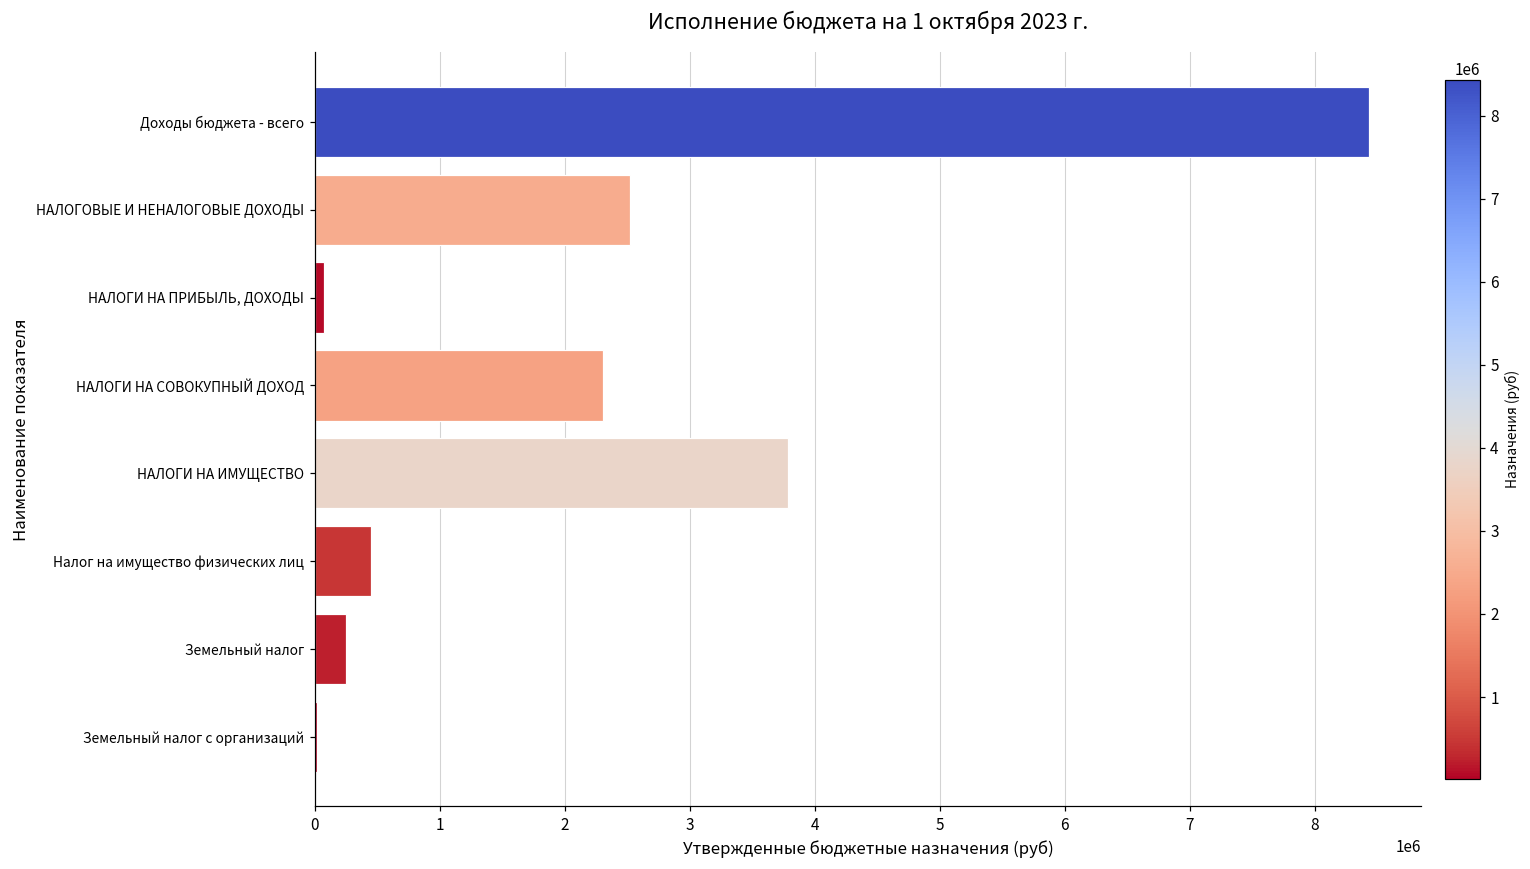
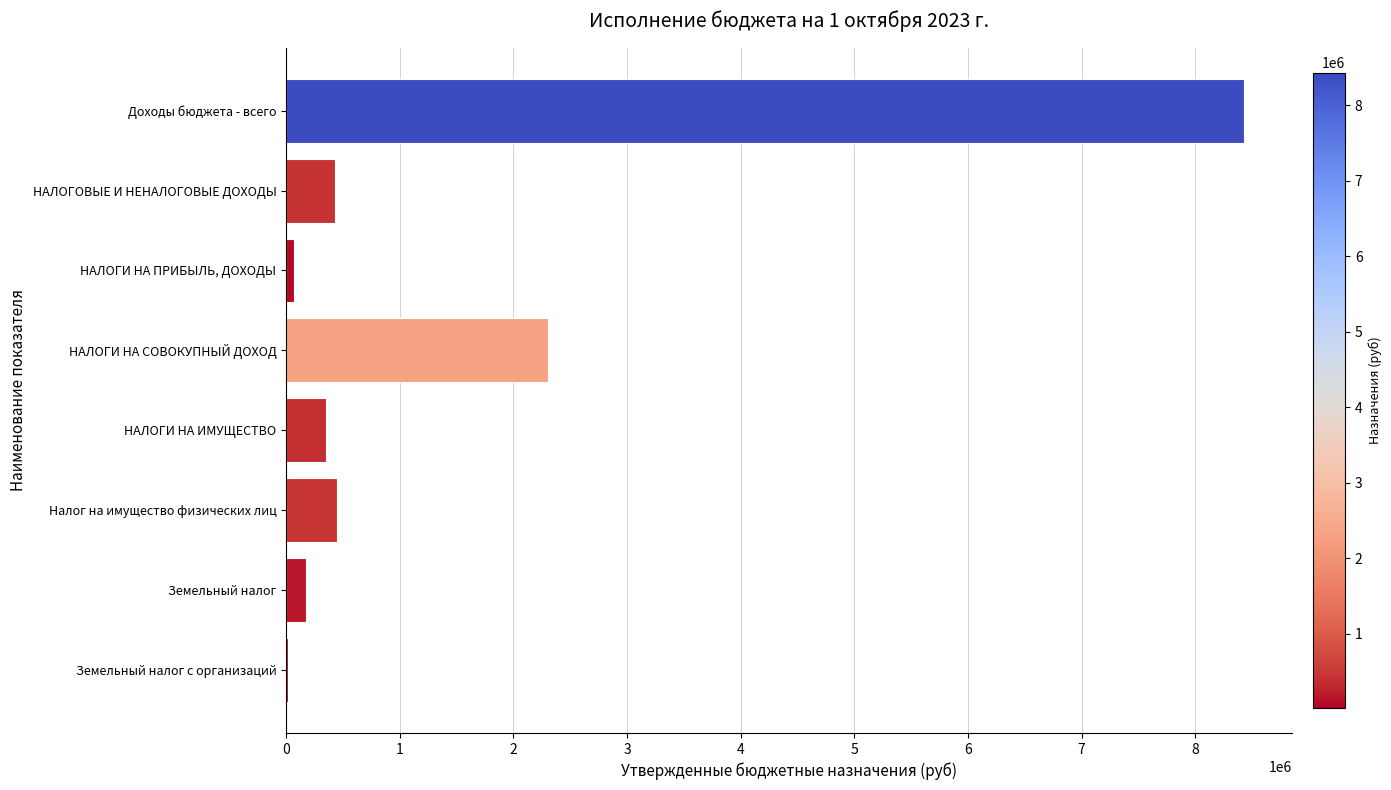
НАЛОГОВЫЕ И НЕНАЛОГОВЫЕ ДОХОДЫ: 2520000 -> 430000
НАЛОГИ НА ИМУЩЕСТВО: 3790000 -> 350000
Земельный налог: 250000 -> 170000
